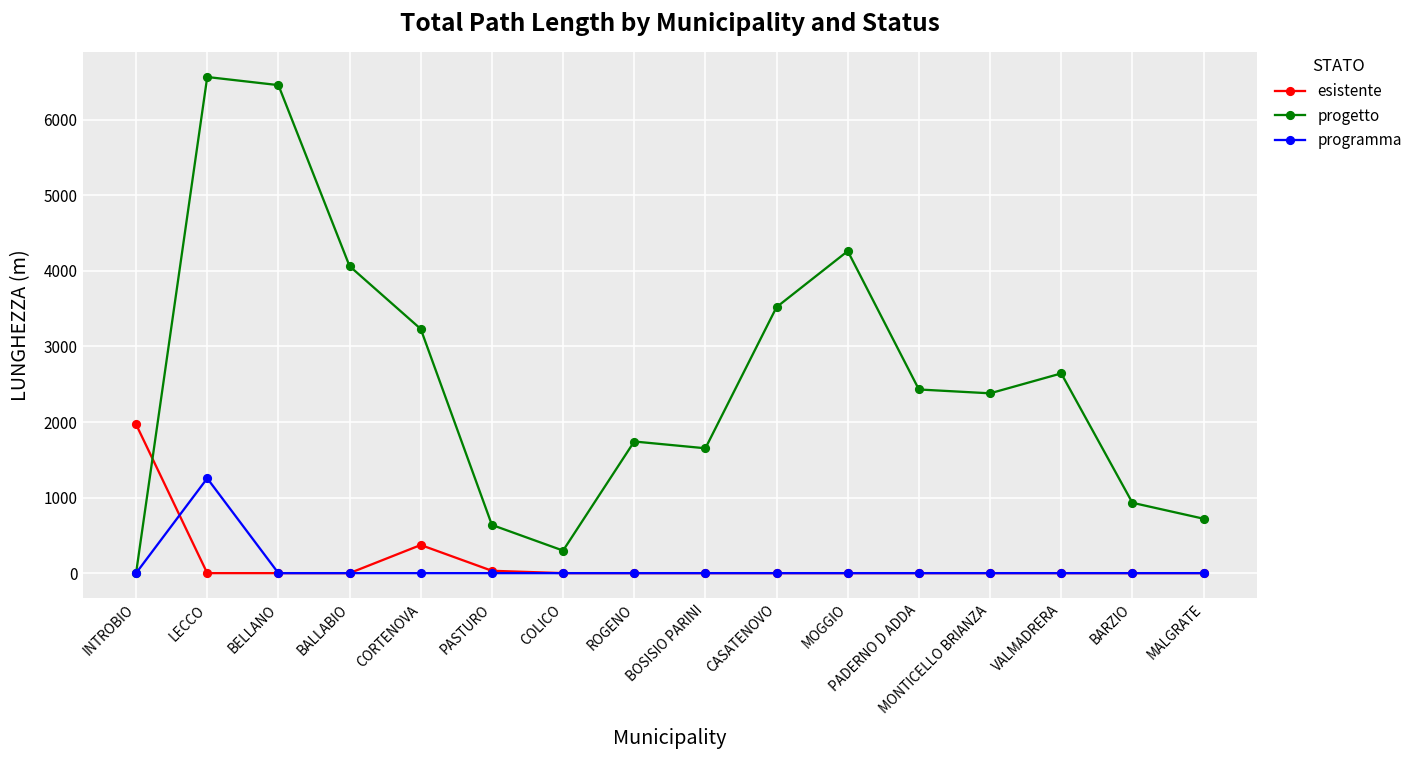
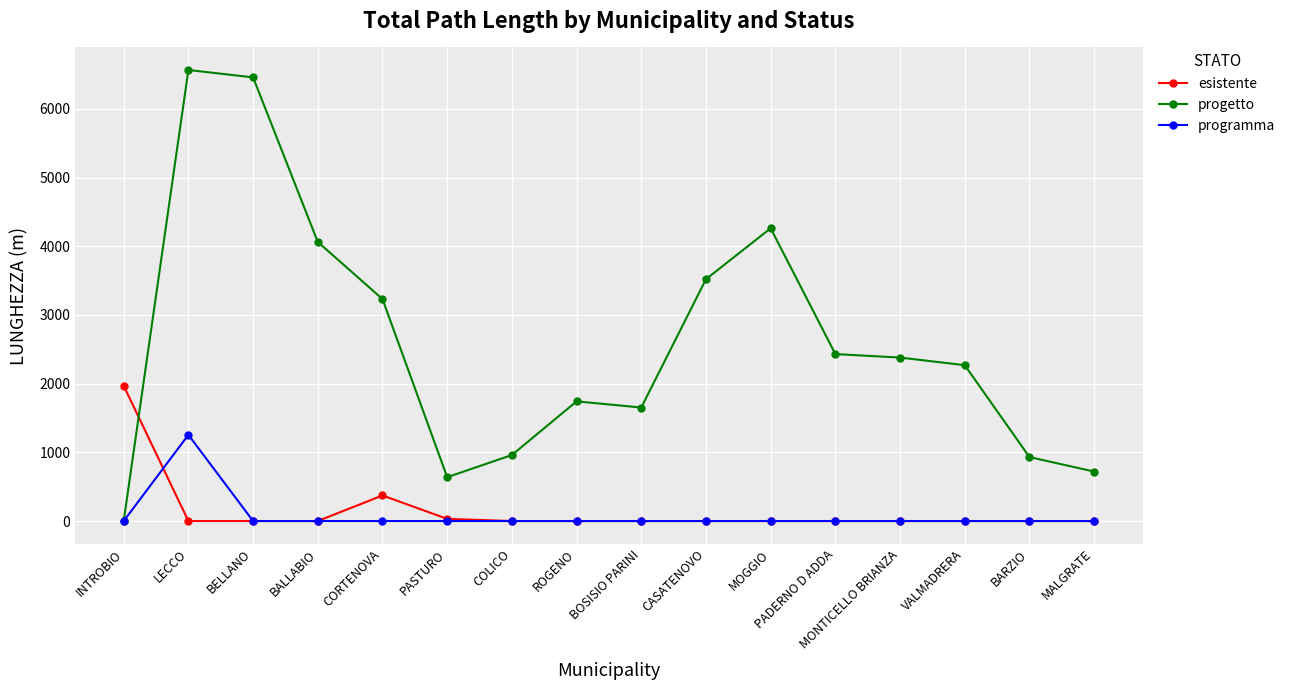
progetto, COLICO: 300 -> 1000
progetto, VALMADRERA: 2600 -> 2300
